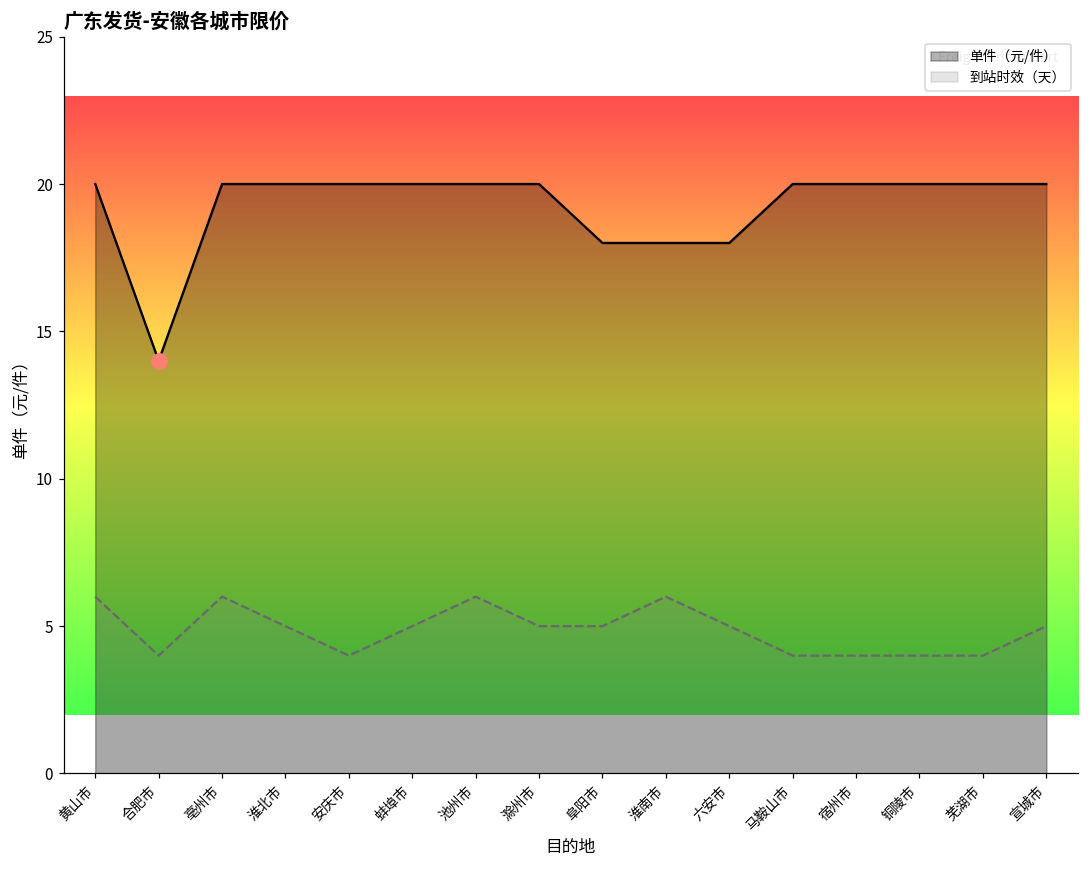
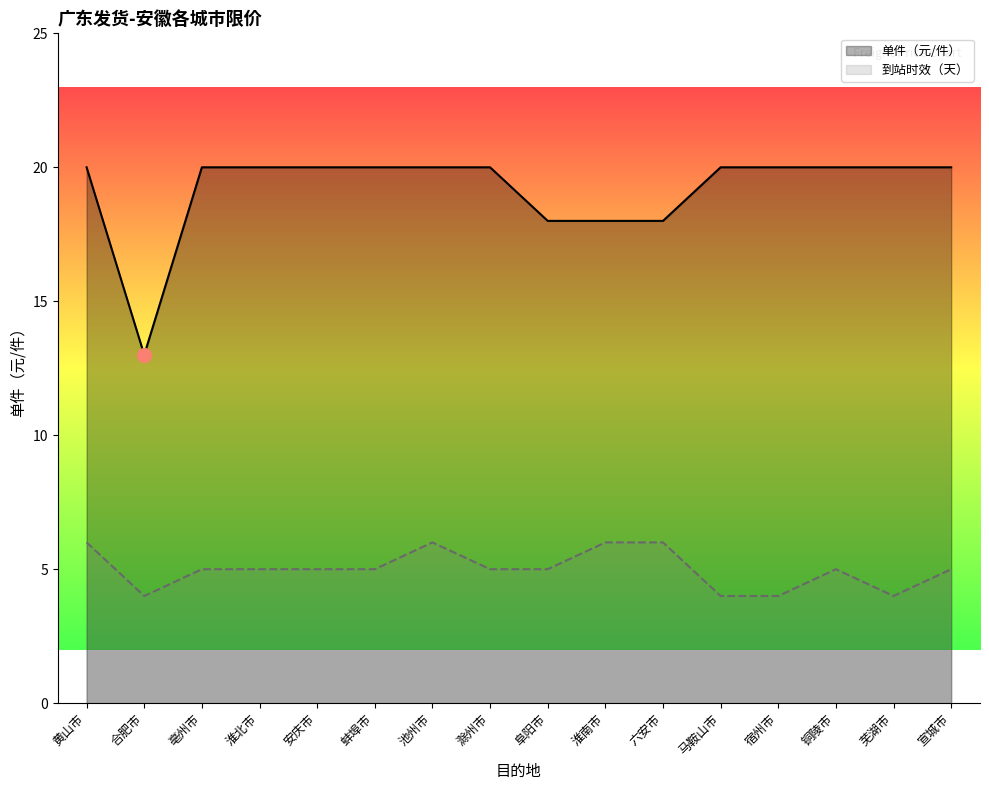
单件（元/件）, 合肥市: 14 -> 13
到站时效（天）, 亳州市: 6 -> 5
到站时效（天）, 安庆市: 4 -> 5
到站时效（天）, 六安市: 5 -> 6
到站时效（天）, 铜陵市: 4 -> 5
